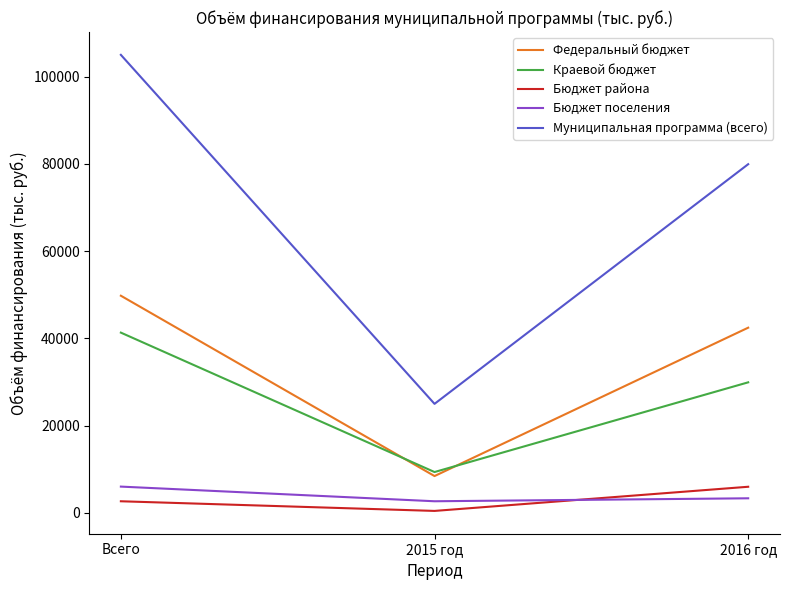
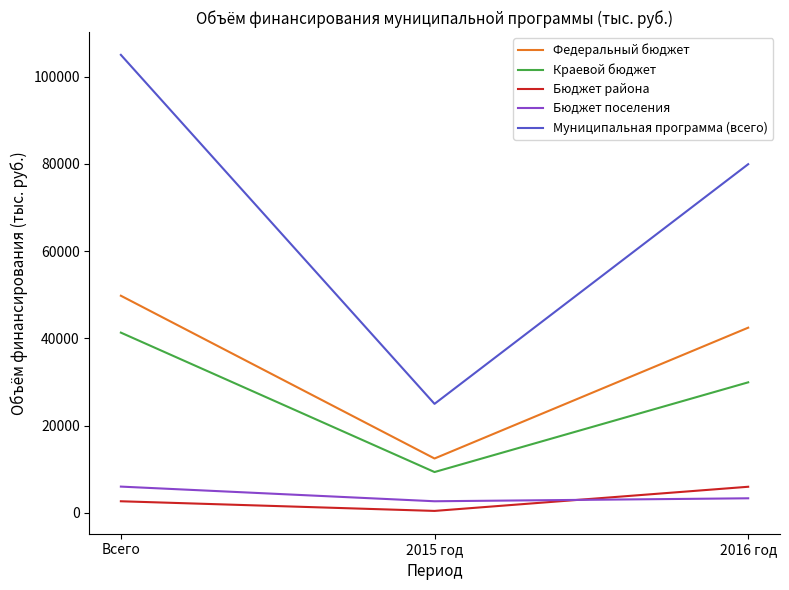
Федеральный бюджет, 2015 год: 8000 -> 12000
